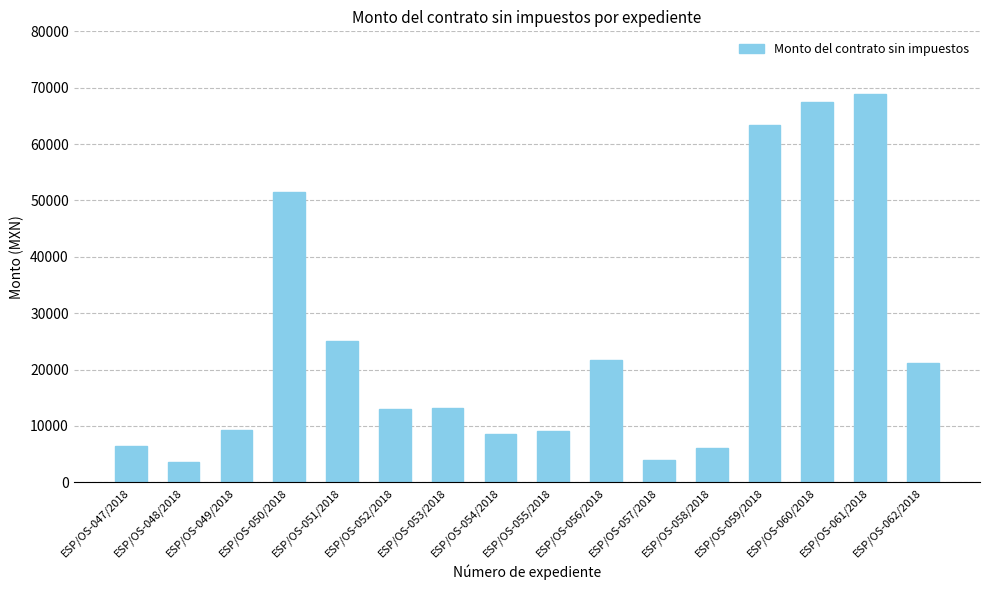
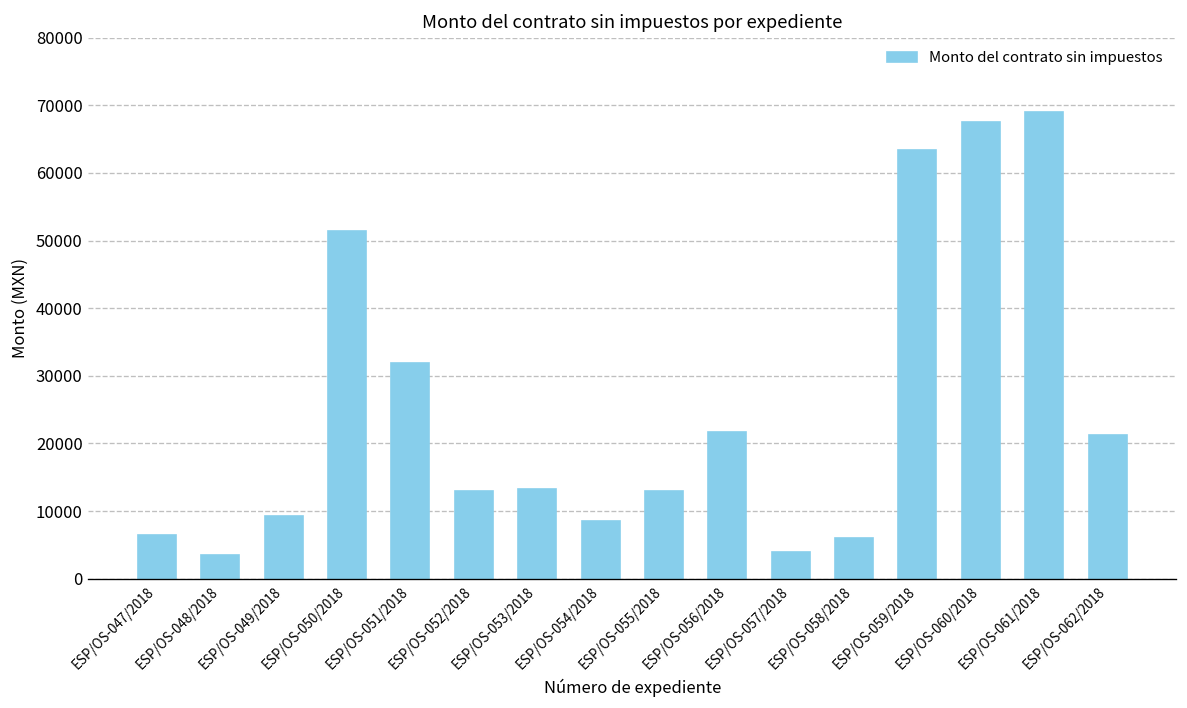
ESP/OS-051/2018: 25000 -> 32000
ESP/OS-055/2018: 9000 -> 13000
